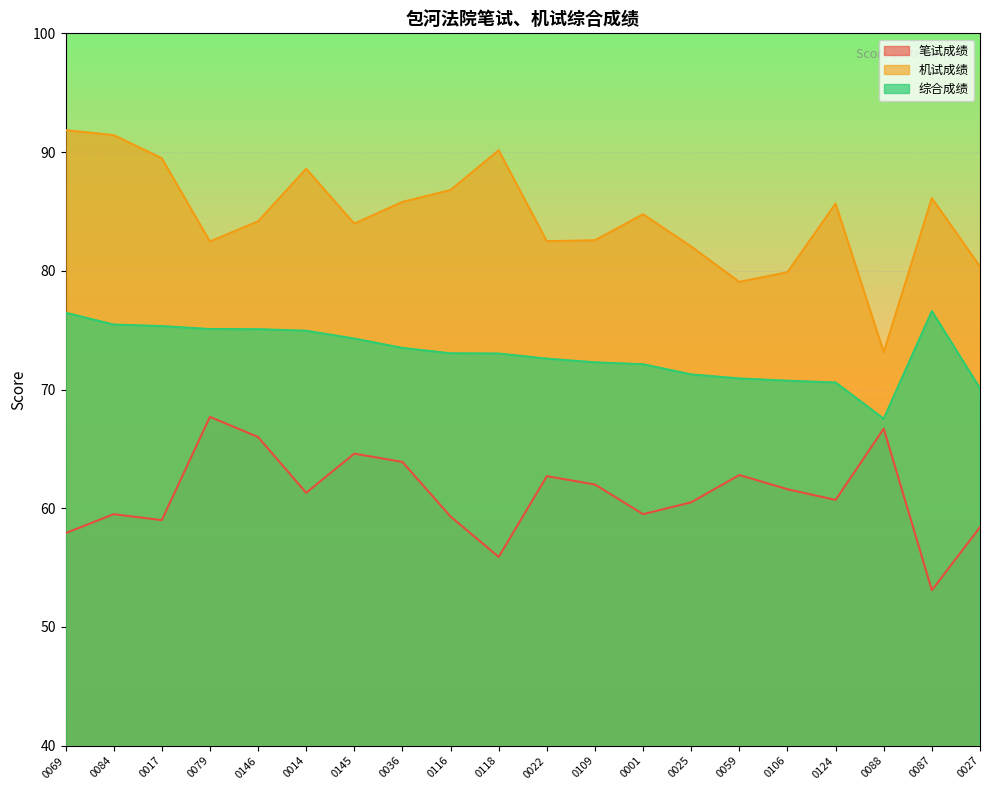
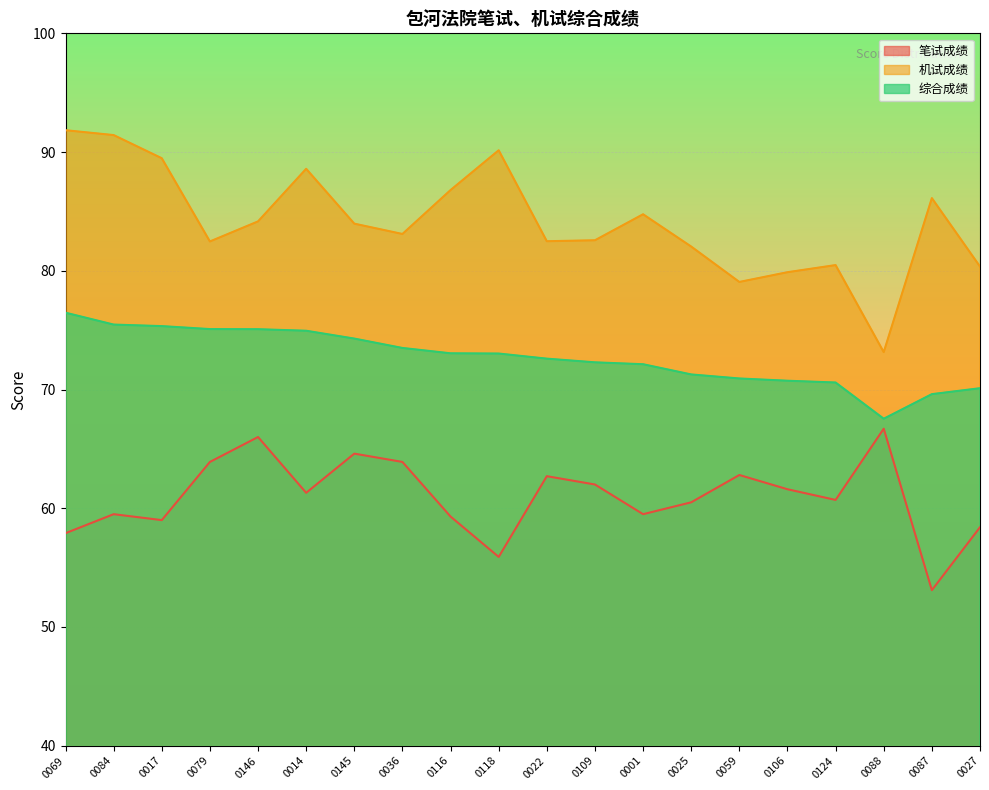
笔试成绩, 0079: 67.7 -> 63.9
机试成绩, 0036: 85.8 -> 83.1
机试成绩, 0124: 85.7 -> 80.5
综合成绩, 0087: 76.6 -> 69.6
